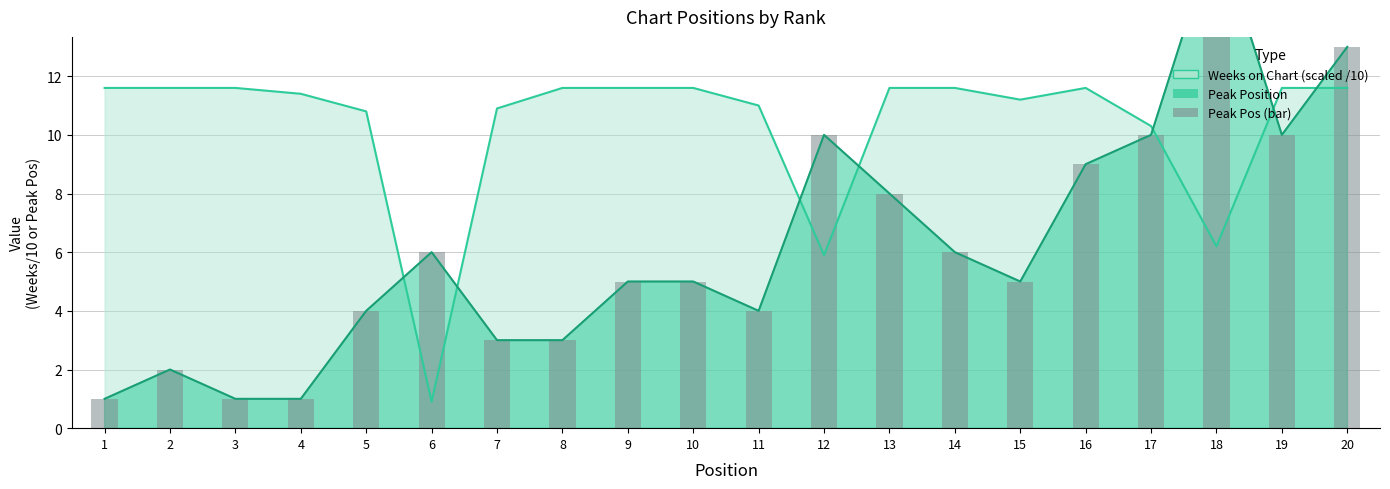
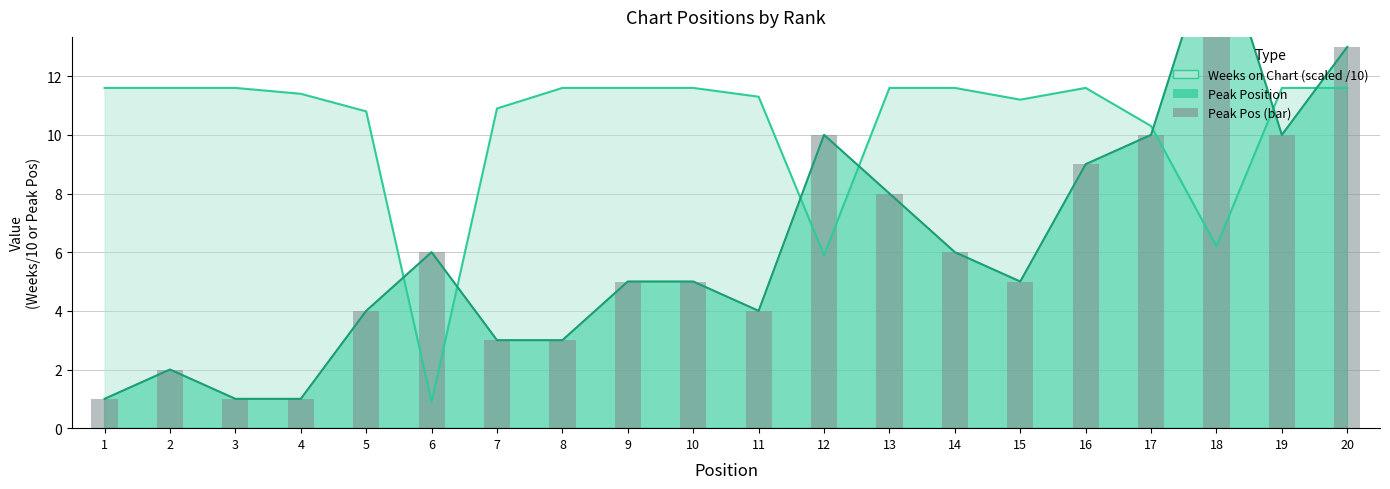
Weeks on Chart (scaled /10), 11: 11.0 -> 11.3
